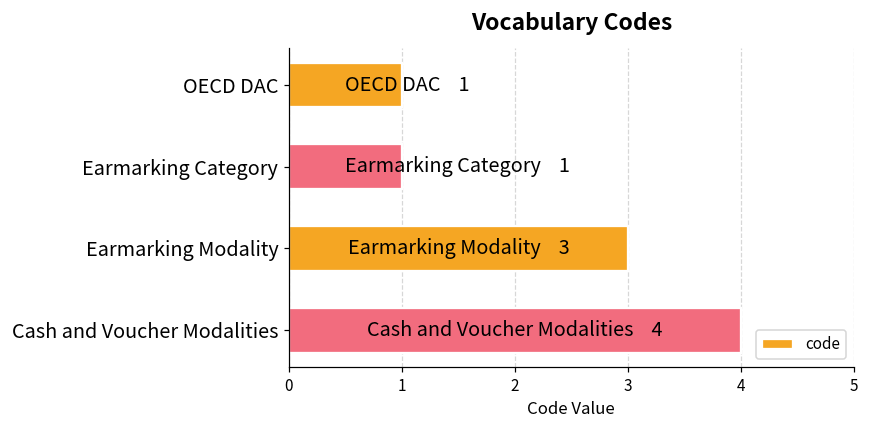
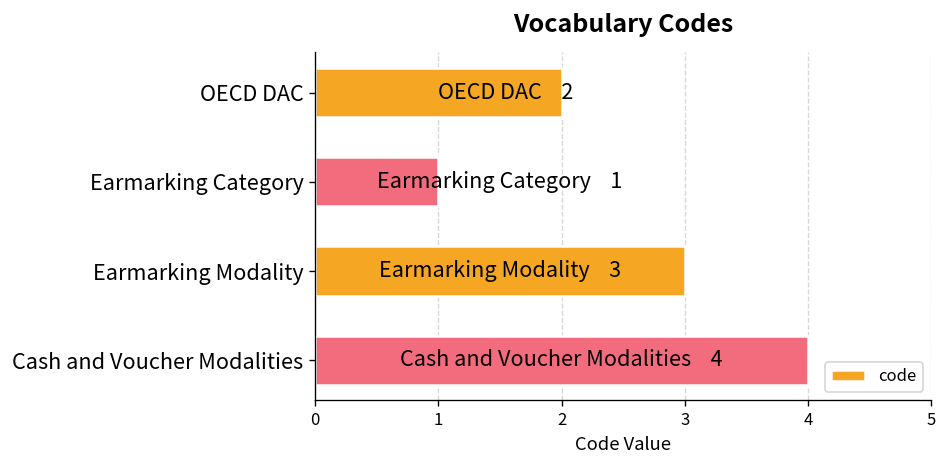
OECD DAC: 1 -> 2
